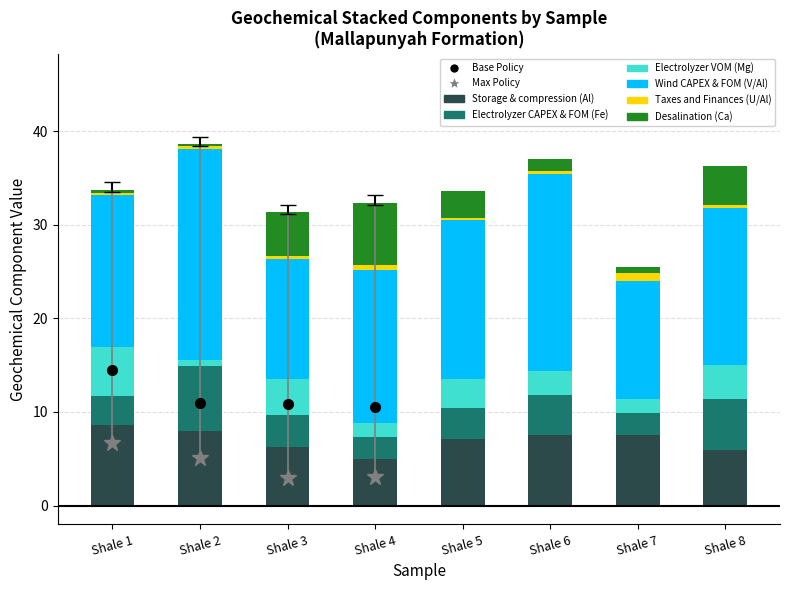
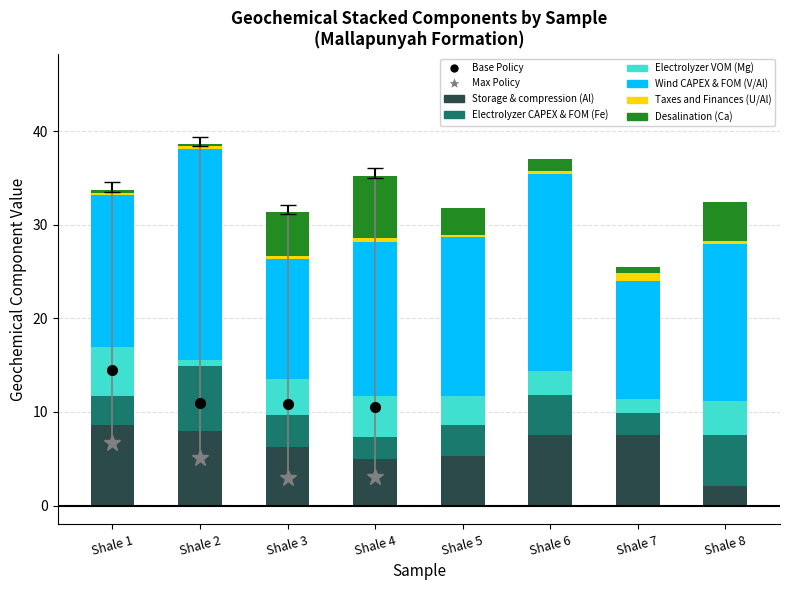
Electrolyzer VOM (Mg), Shale 4: 2 -> 4
Storage & compression (Al), Shale 5: 7 -> 5
Storage & compression (Al), Shale 8: 6 -> 2
